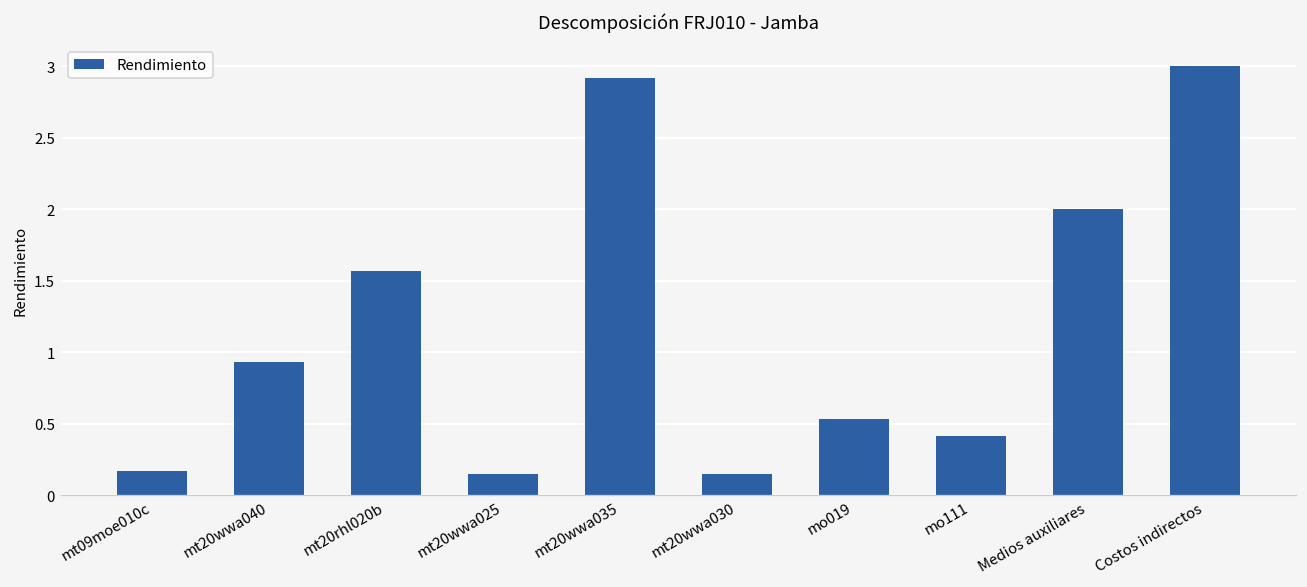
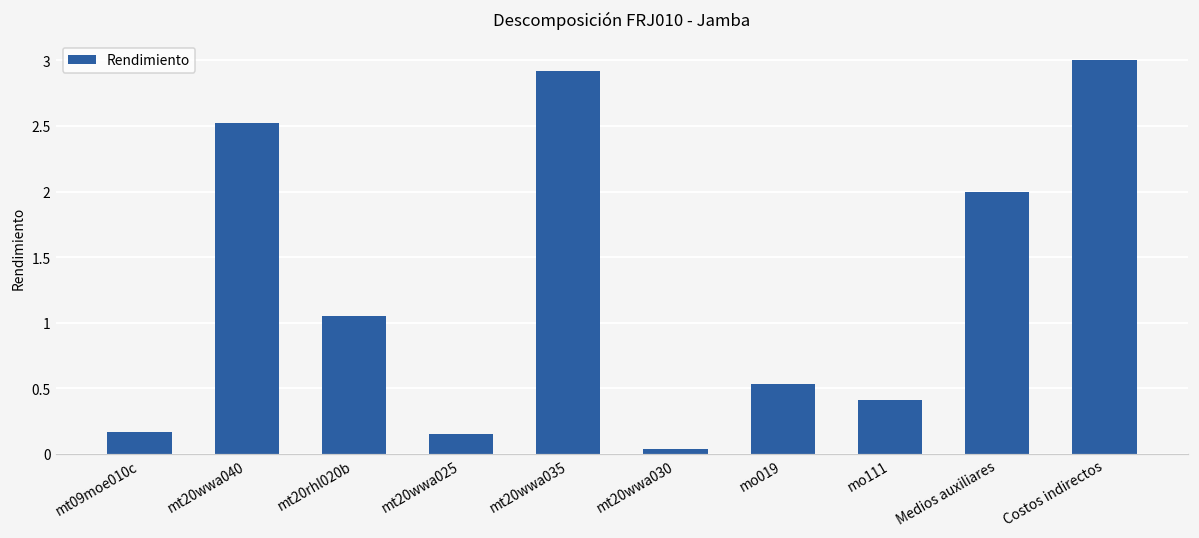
mt20wwa040: 0.93 -> 2.52
mt20rhl020b: 1.57 -> 1.05
mt20wwa030: 0.15 -> 0.04
